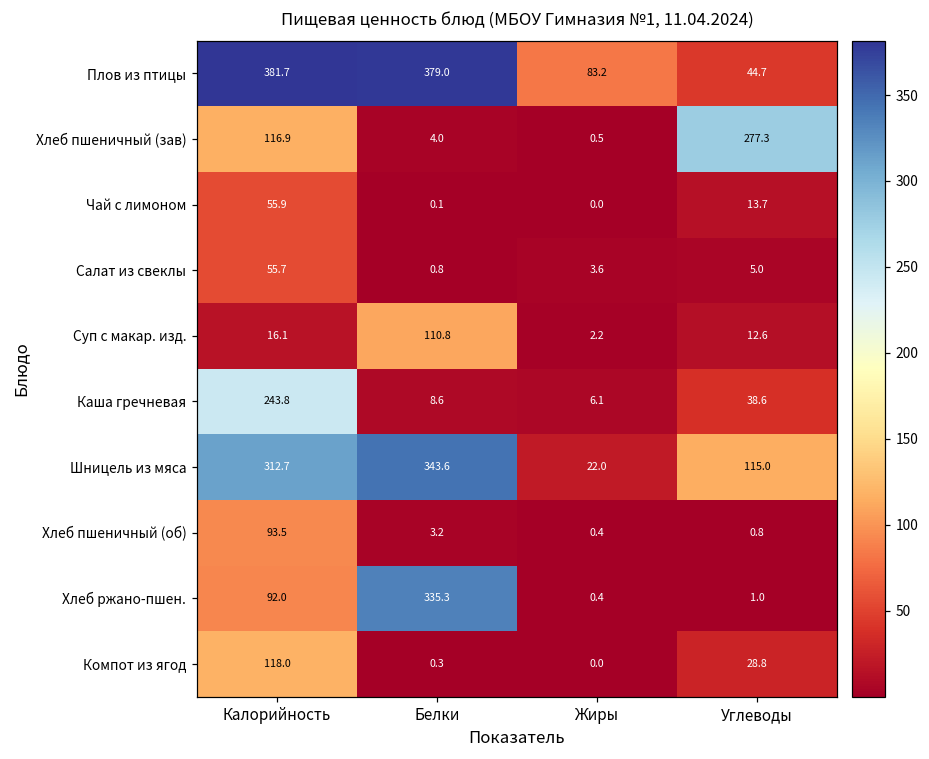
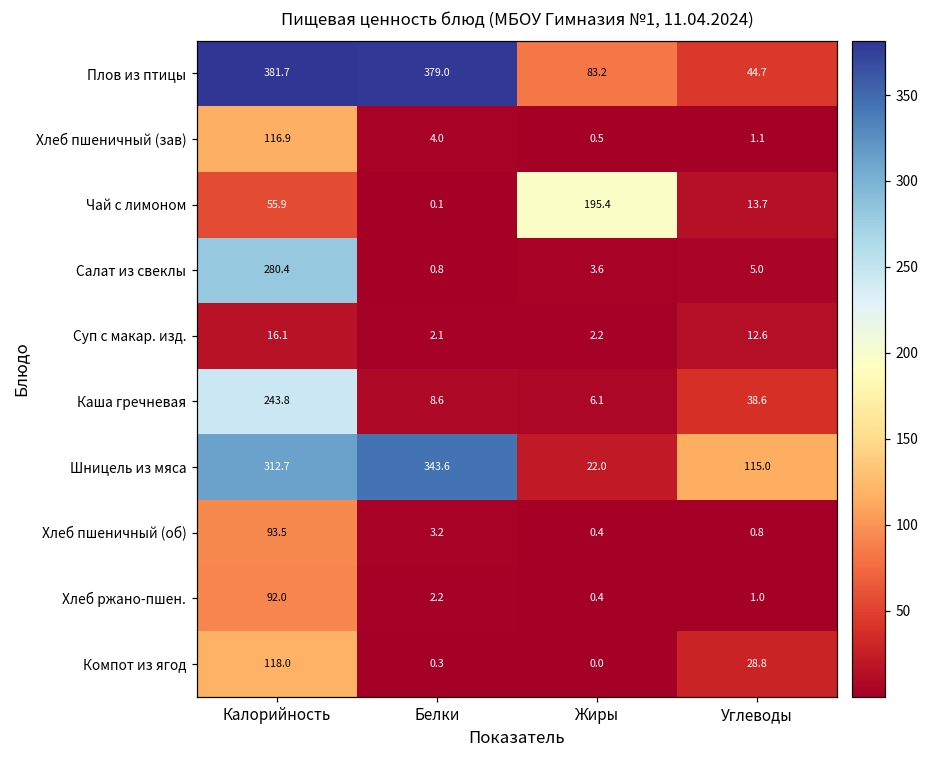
Хлеб пшеничный (зав), Углеводы: 277.3 -> 1.1
Чай с лимоном, Жиры: 0.0 -> 195.4
Салат из свеклы, Калорийность: 55.7 -> 280.4
Суп с макар. изд., Белки: 110.8 -> 2.1
Хлеб ржано-пшен., Белки: 335.3 -> 2.2
